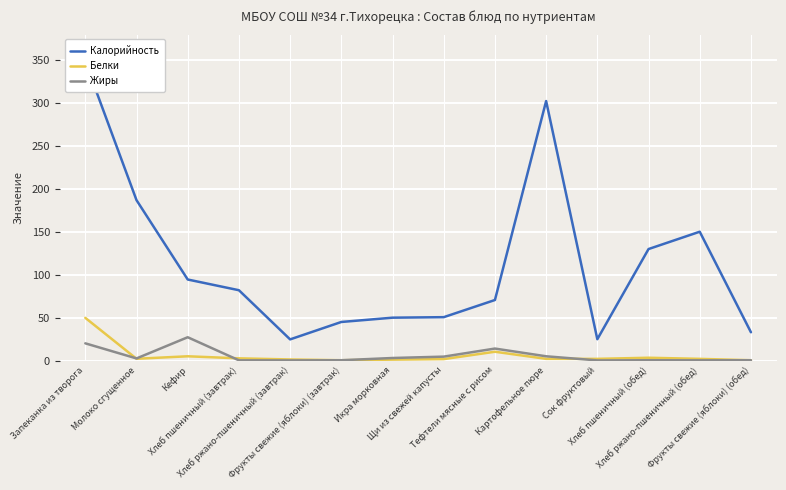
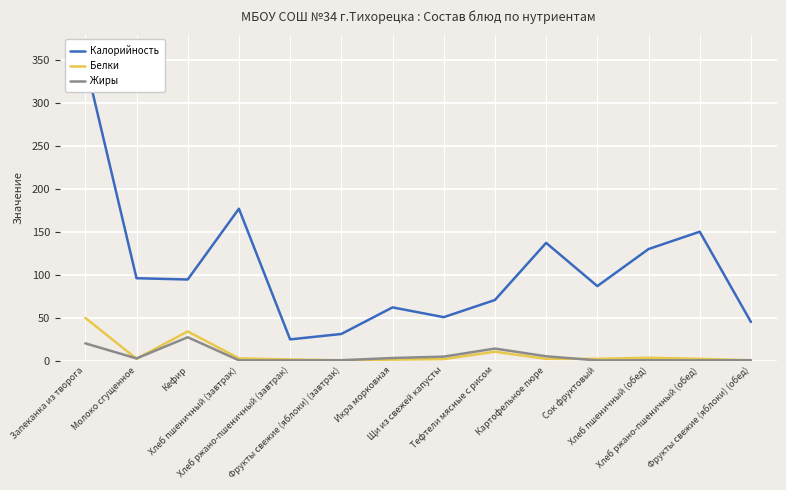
Калорийность, Молоко сгущенное: 190 -> 100
Белки, Кефир: 10 -> 30
Калорийность, Хлеб пшеничный (завтрак): 80 -> 180
Калорийность, Фрукты свежие (яблоки) (завтрак): 50 -> 30
Калорийность, Икра морковная: 50 -> 60
Калорийность, Картофельное пюре: 300 -> 140
Калорийность, Сок фруктовый: 20 -> 90
Калорийность, Фрукты свежие (яблоки) (обед): 30 -> 50
